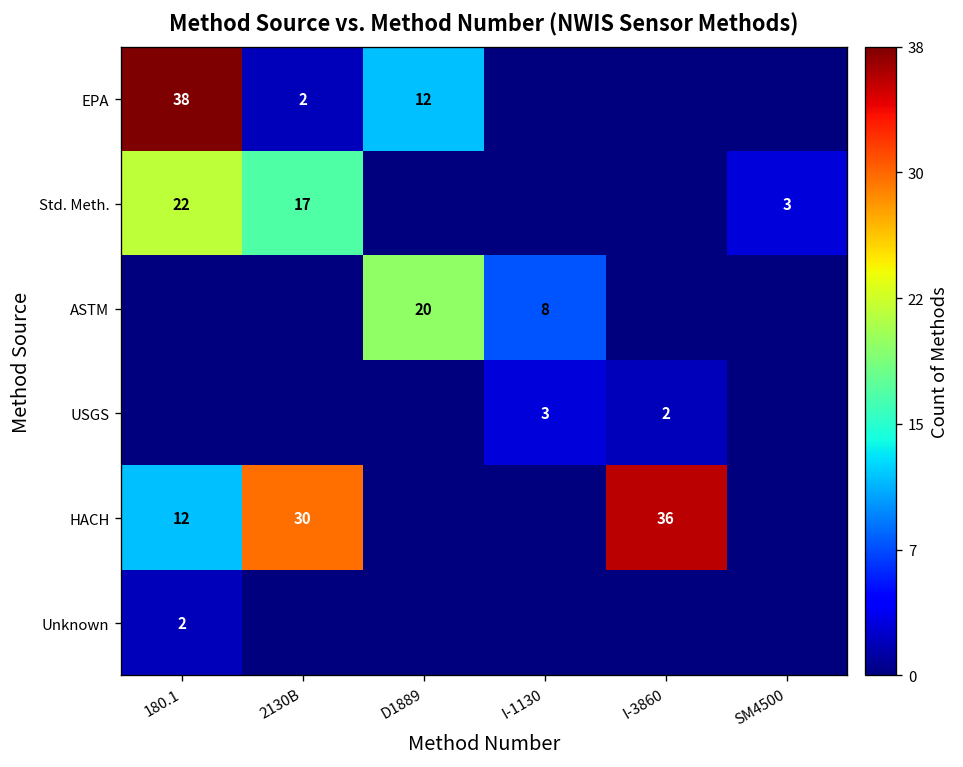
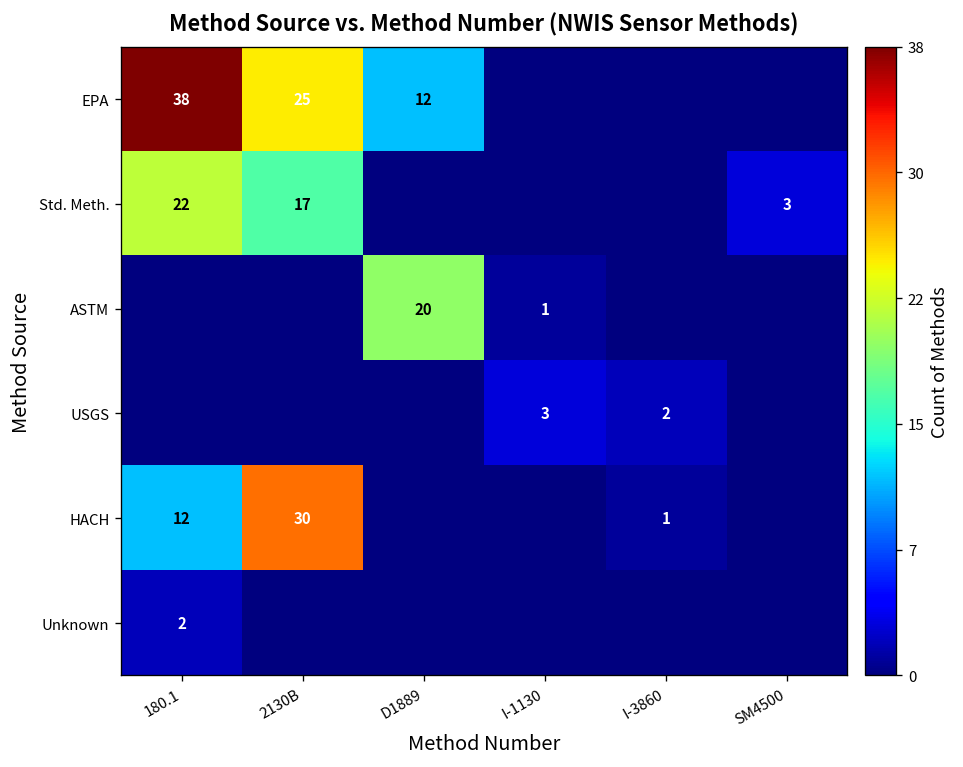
EPA, 2130B: 2 -> 25
ASTM, I-1130: 8 -> 1
HACH, I-3860: 36 -> 1
